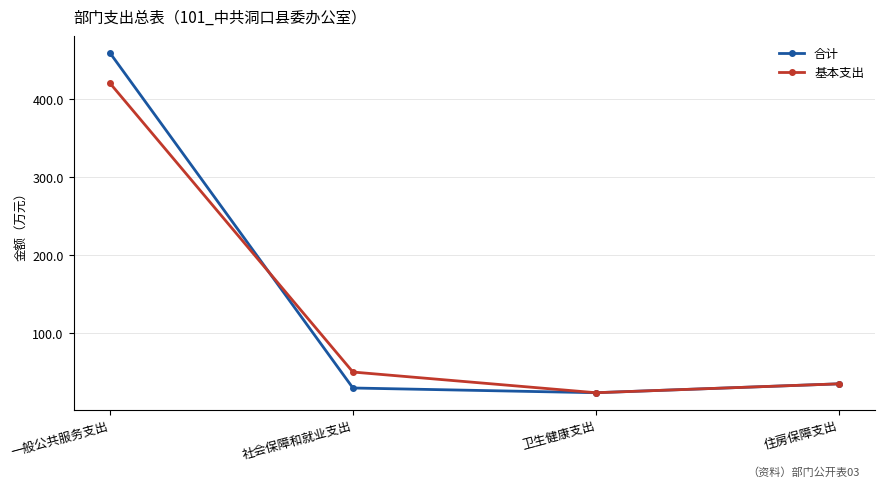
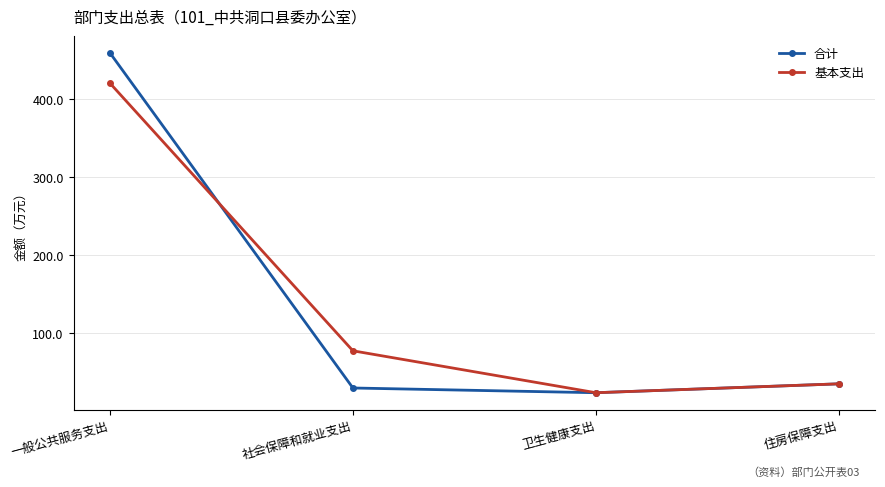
基本支出, 社会保障和就业支出: 50 -> 80
